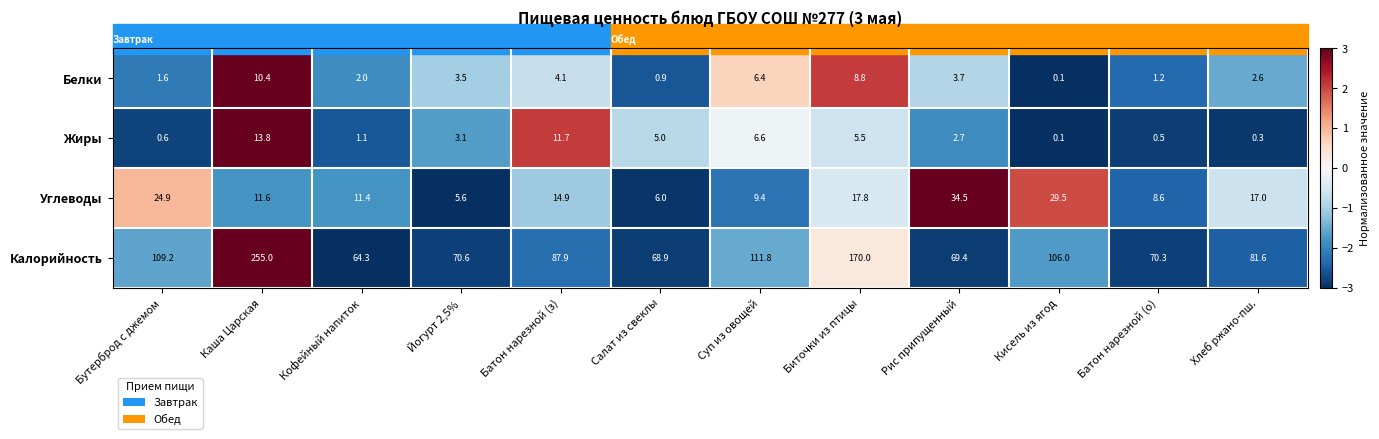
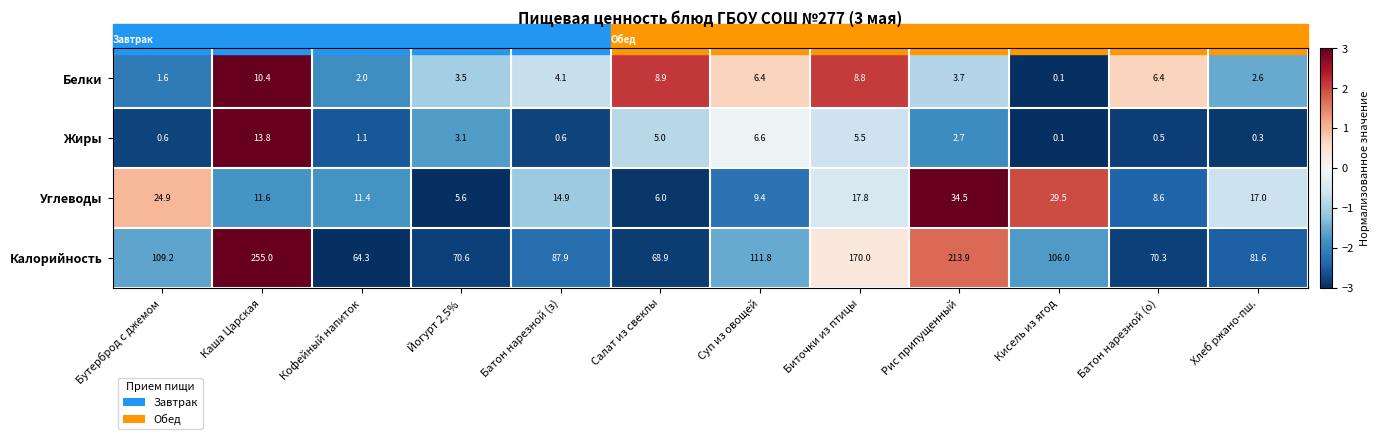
Белки, Салат из свеклы: 0.9 -> 8.9
Белки, Батон нарезной (о): 1.2 -> 6.4
Жиры, Батон нарезной (з): 11.7 -> 0.6
Калорийность, Рис припущенный: 69.4 -> 213.9
